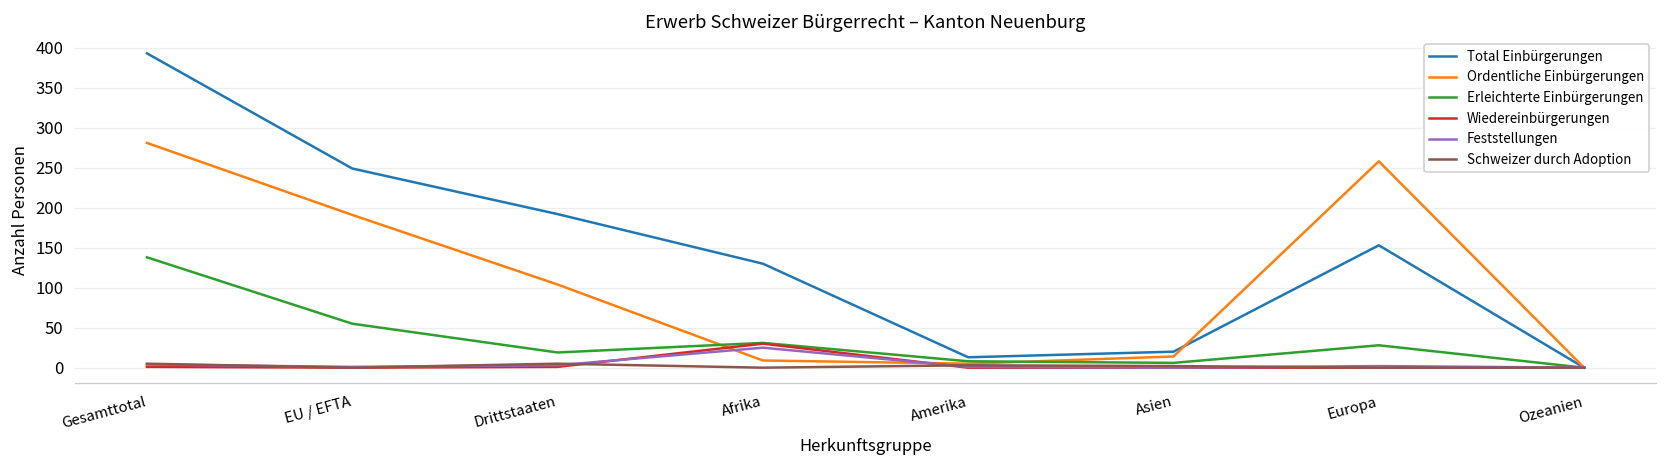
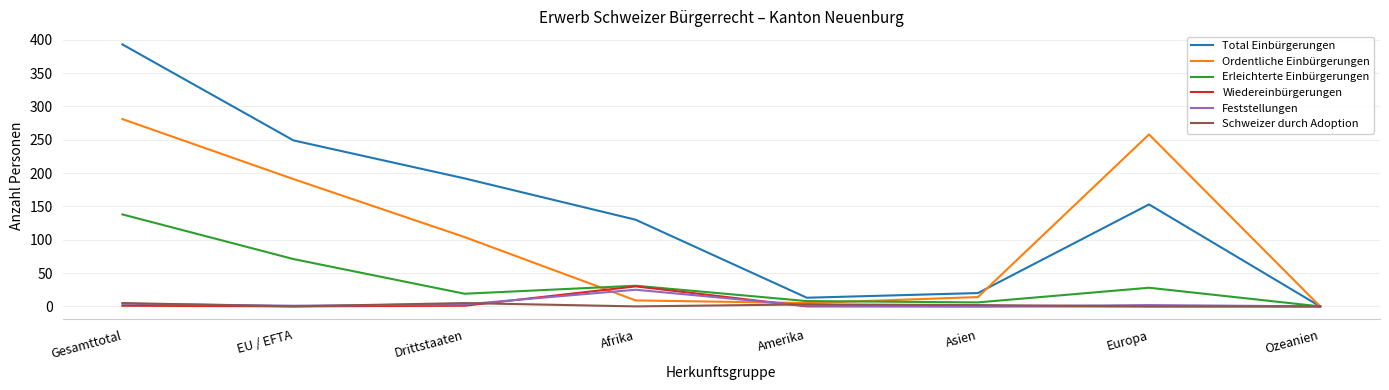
Erleichterte Einbürgerungen, EU / EFTA: 60 -> 70
